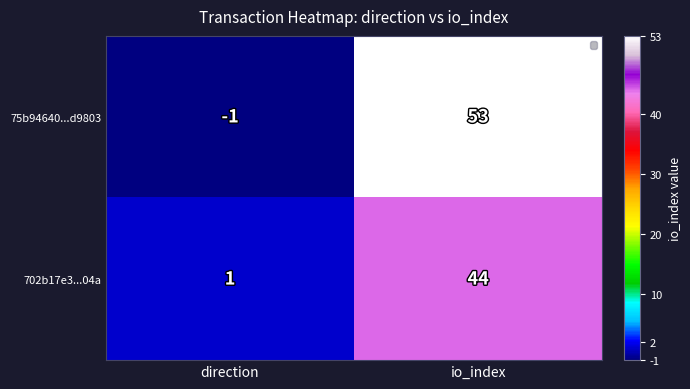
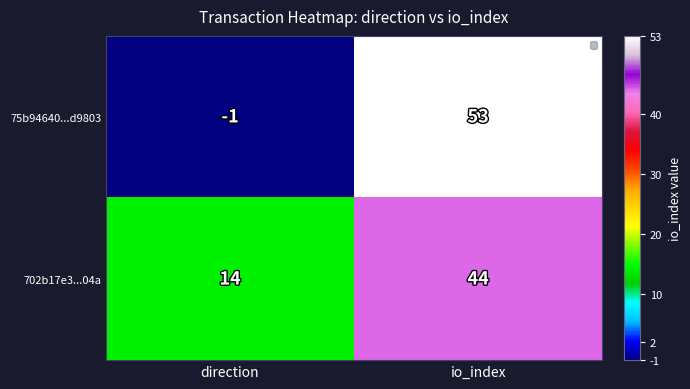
702b17e3...04a, direction: 1 -> 14
